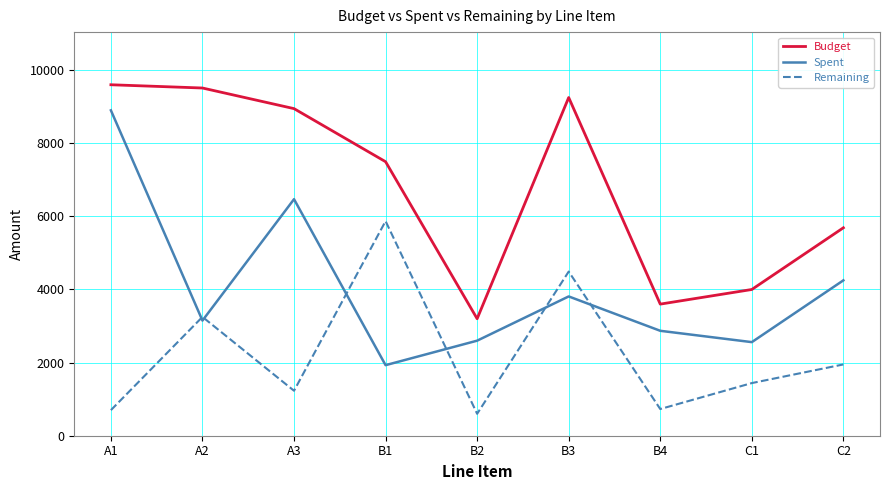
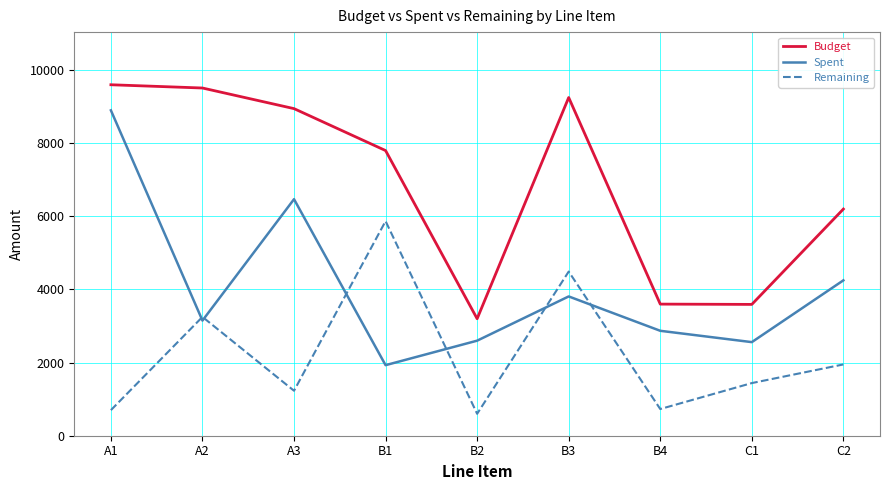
Budget, B1: 7500 -> 7800
Budget, C1: 4000 -> 3600
Budget, C2: 5700 -> 6200
